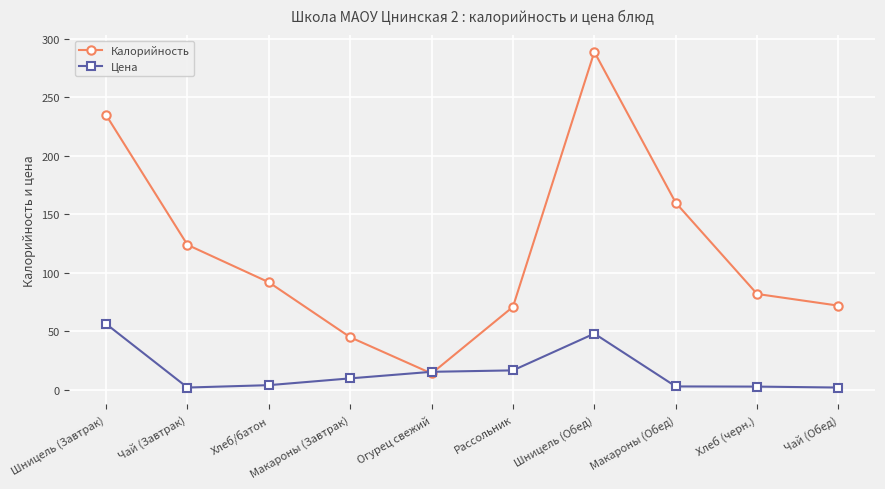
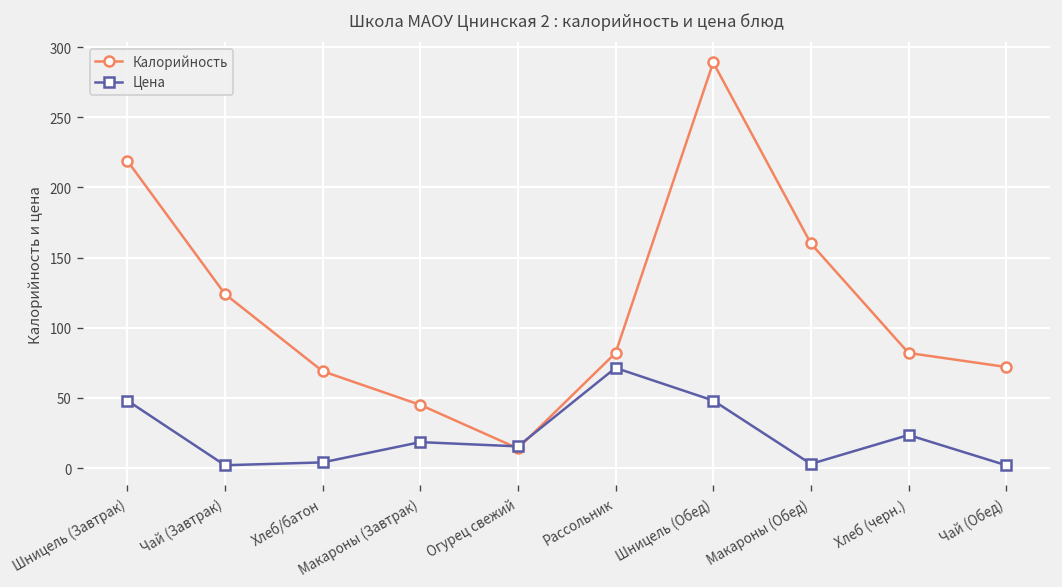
Калорийность, Шницель (Завтрак): 235 -> 219
Цена, Шницель (Завтрак): 56 -> 48
Калорийность, Хлеб/батон: 92 -> 69
Цена, Макароны (Завтрак): 10 -> 18
Калорийность, Рассольник: 71 -> 82
Цена, Рассольник: 17 -> 71
Цена, Хлеб (черн.): 3 -> 24
